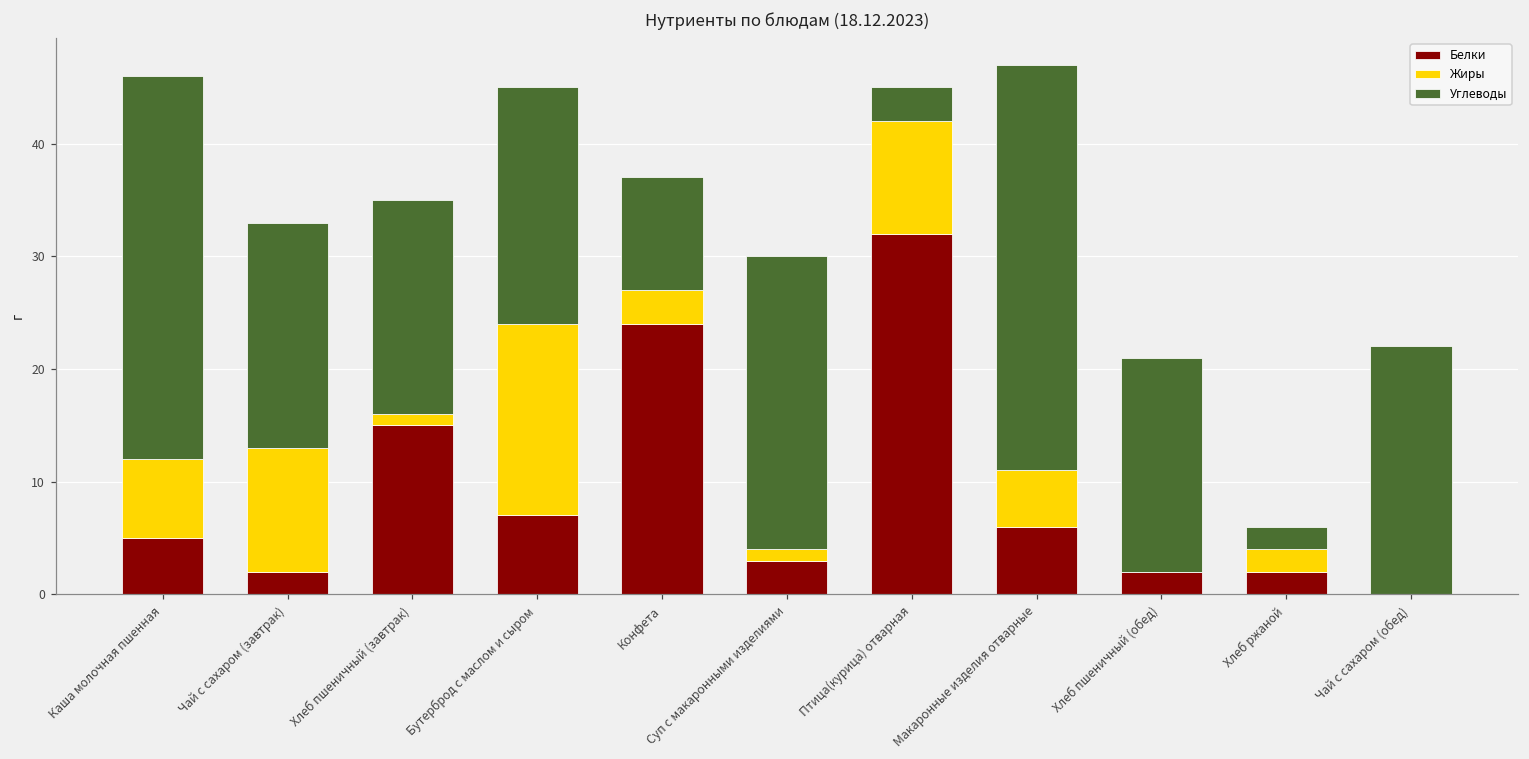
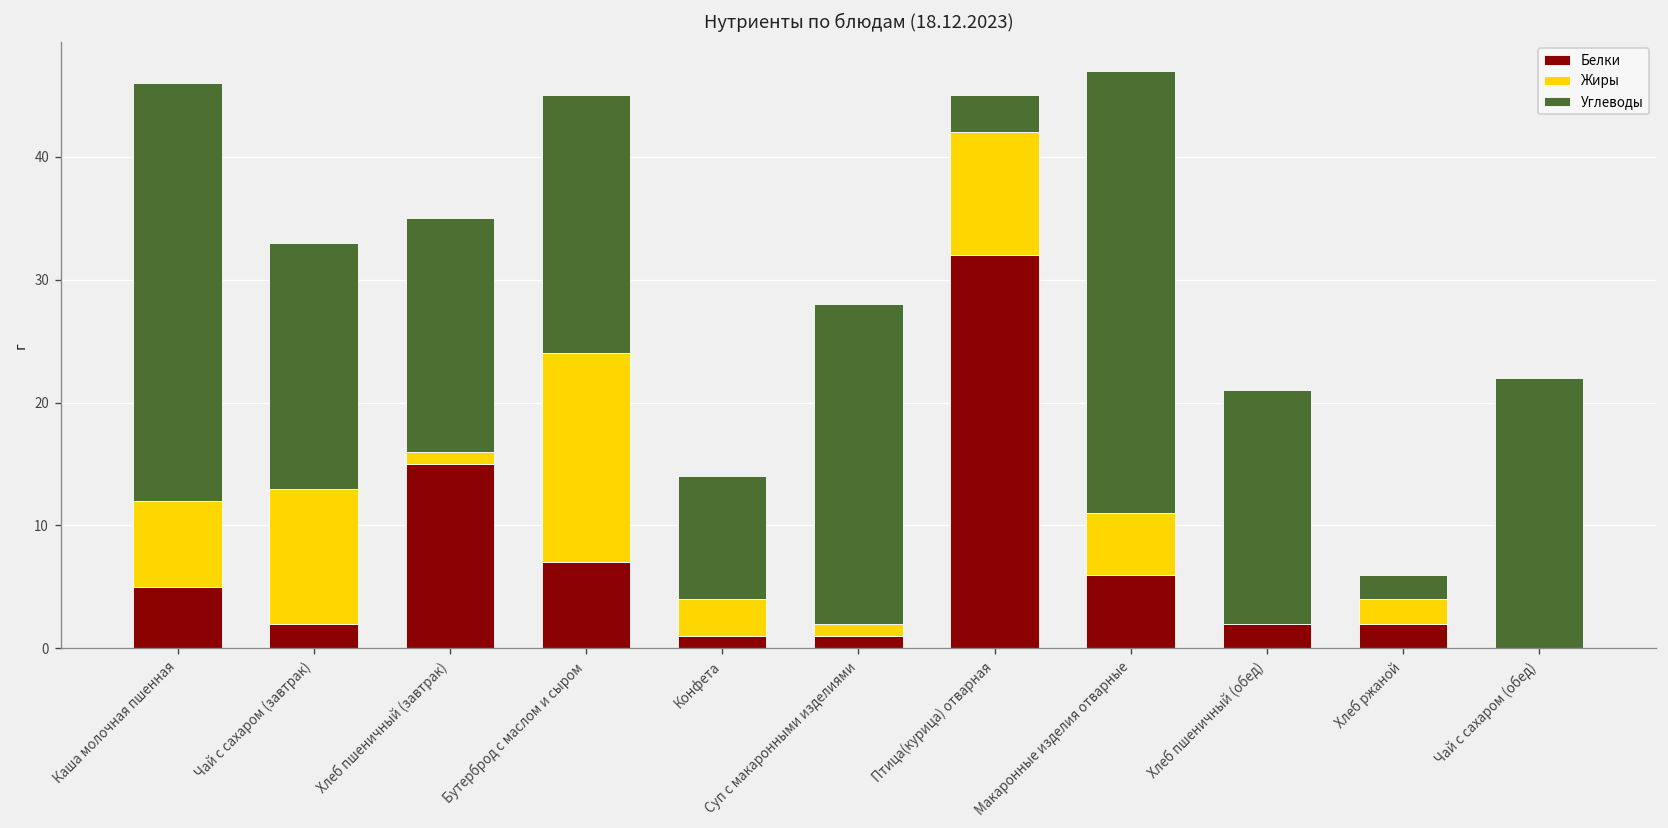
Белки, Конфета: 24 -> 1
Белки, Суп с макаронными изделиями: 3 -> 1
